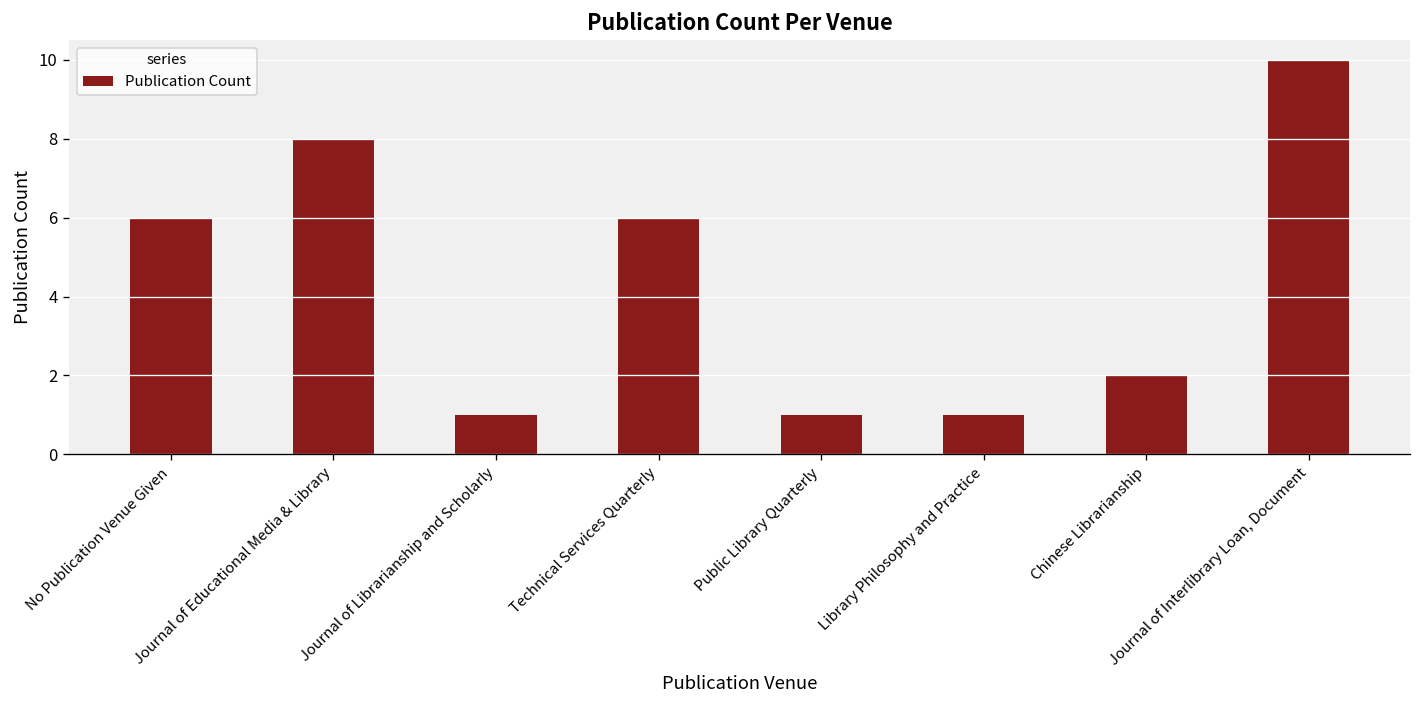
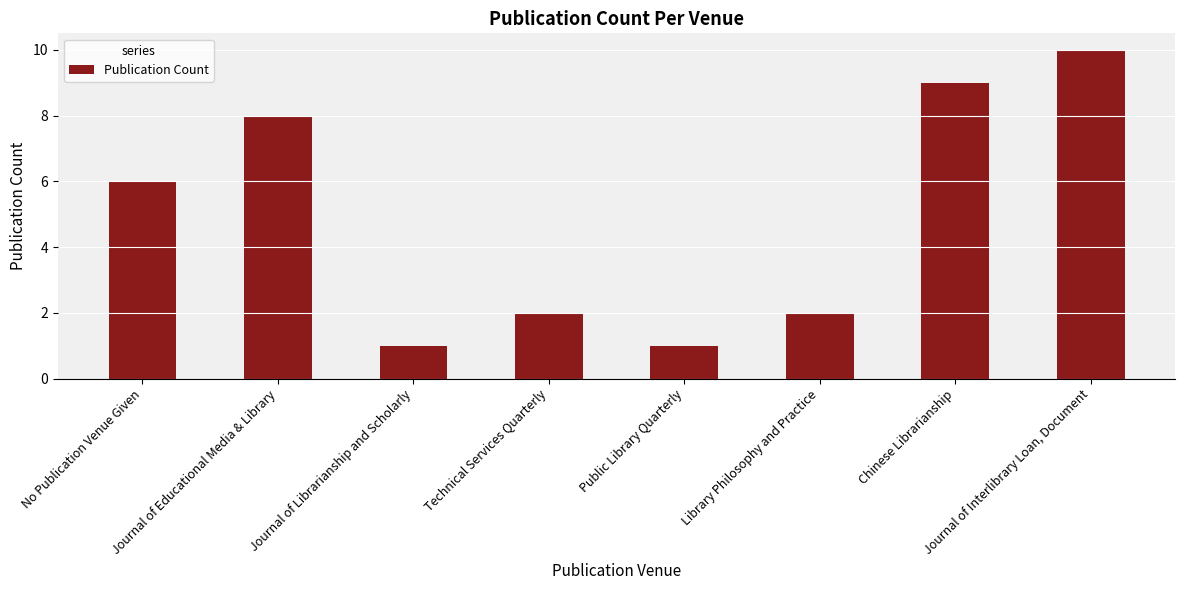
Technical Services Quarterly: 6 -> 2
Library Philosophy and Practice: 1 -> 2
Chinese Librarianship: 2 -> 9
